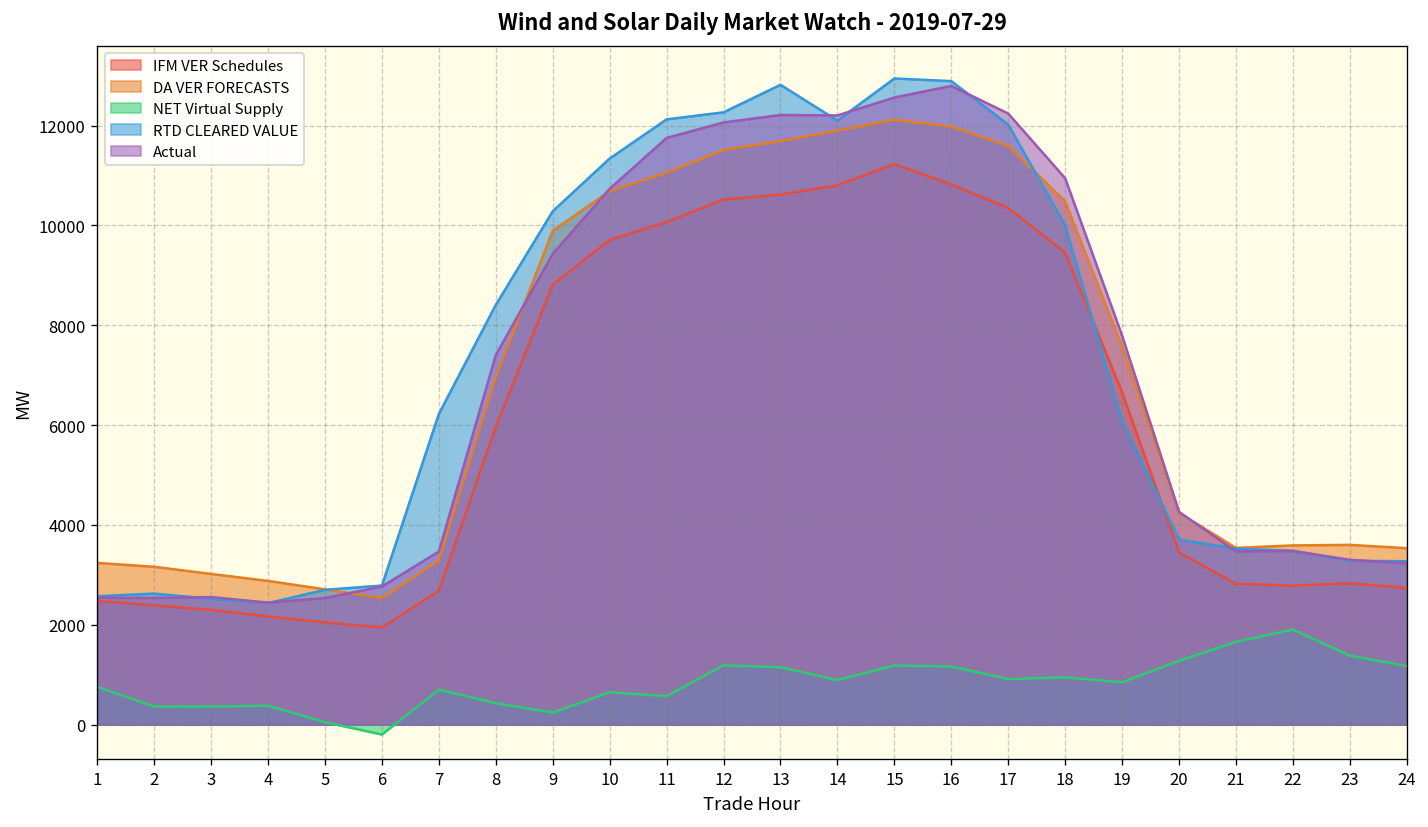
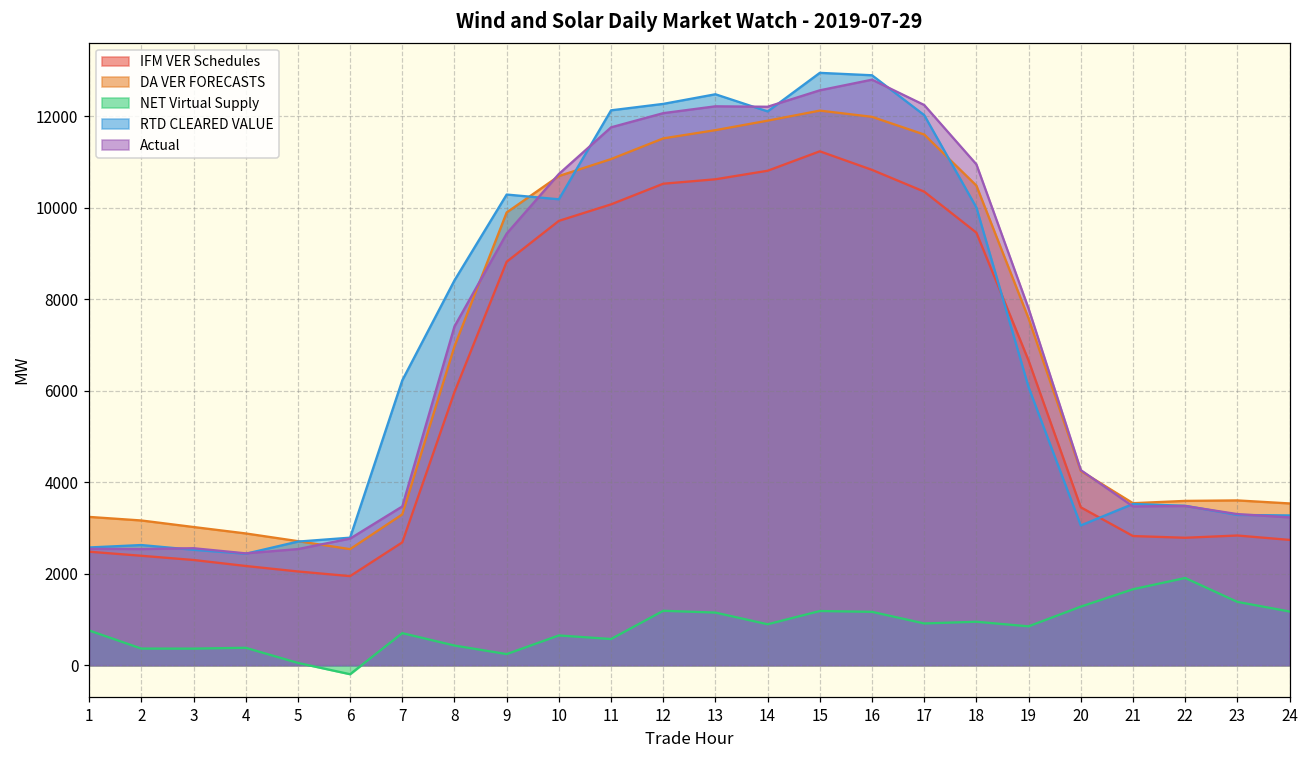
RTD CLEARED VALUE, 10: 11300 -> 10200
RTD CLEARED VALUE, 13: 12800 -> 12500
RTD CLEARED VALUE, 20: 3700 -> 3100
